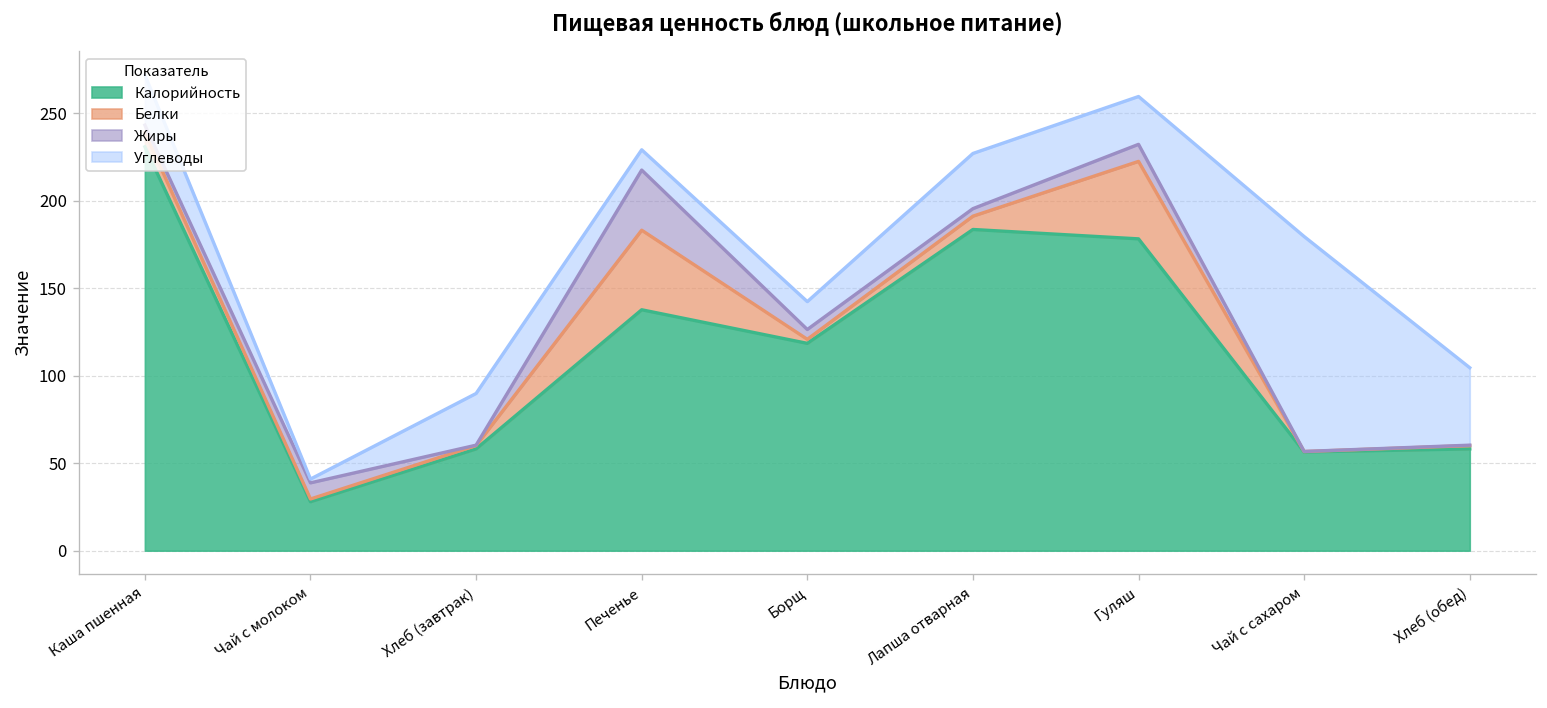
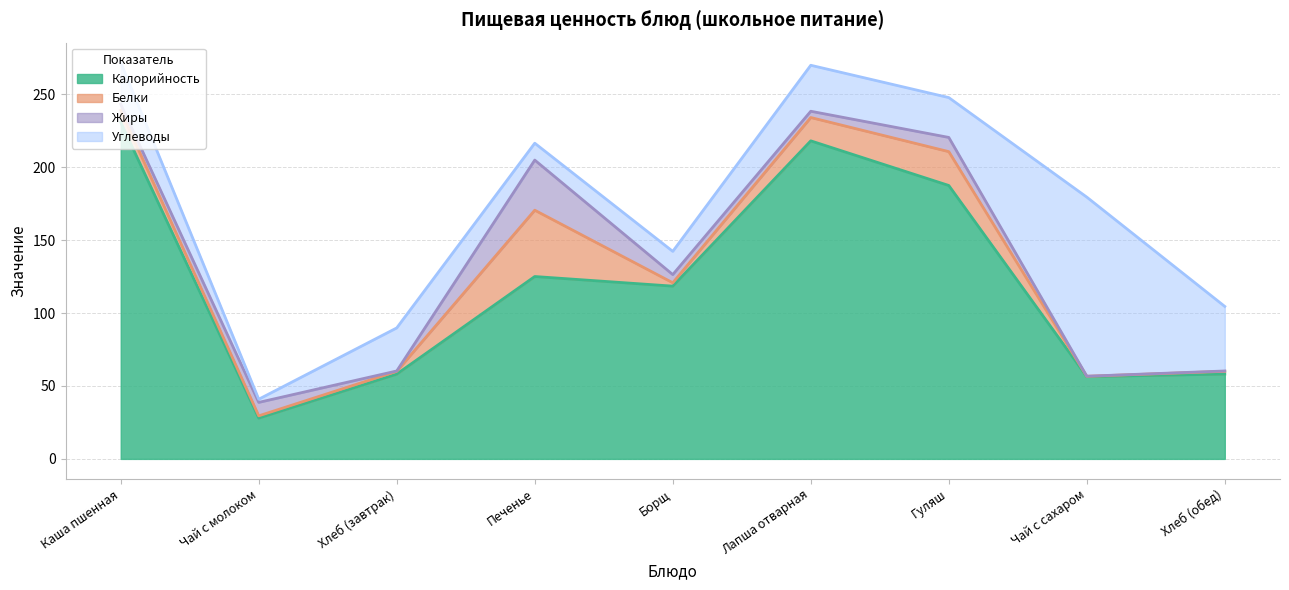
Калорийность, Печенье: 138 -> 125
Калорийность, Лапша отварная: 184 -> 218
Белки, Лапша отварная: 8 -> 16
Калорийность, Гуляш: 178 -> 188
Белки, Гуляш: 44 -> 23
